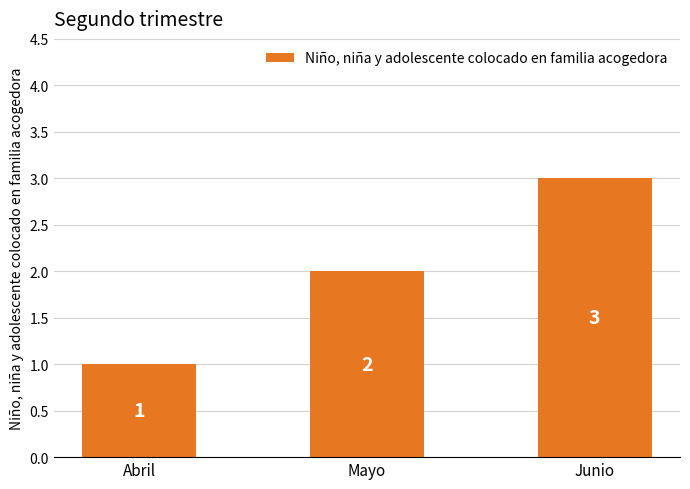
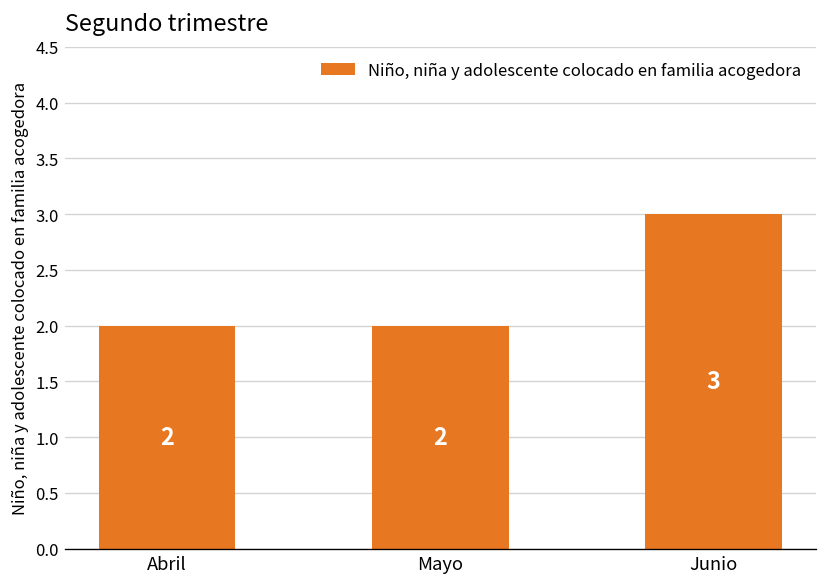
Abril: 1 -> 2
